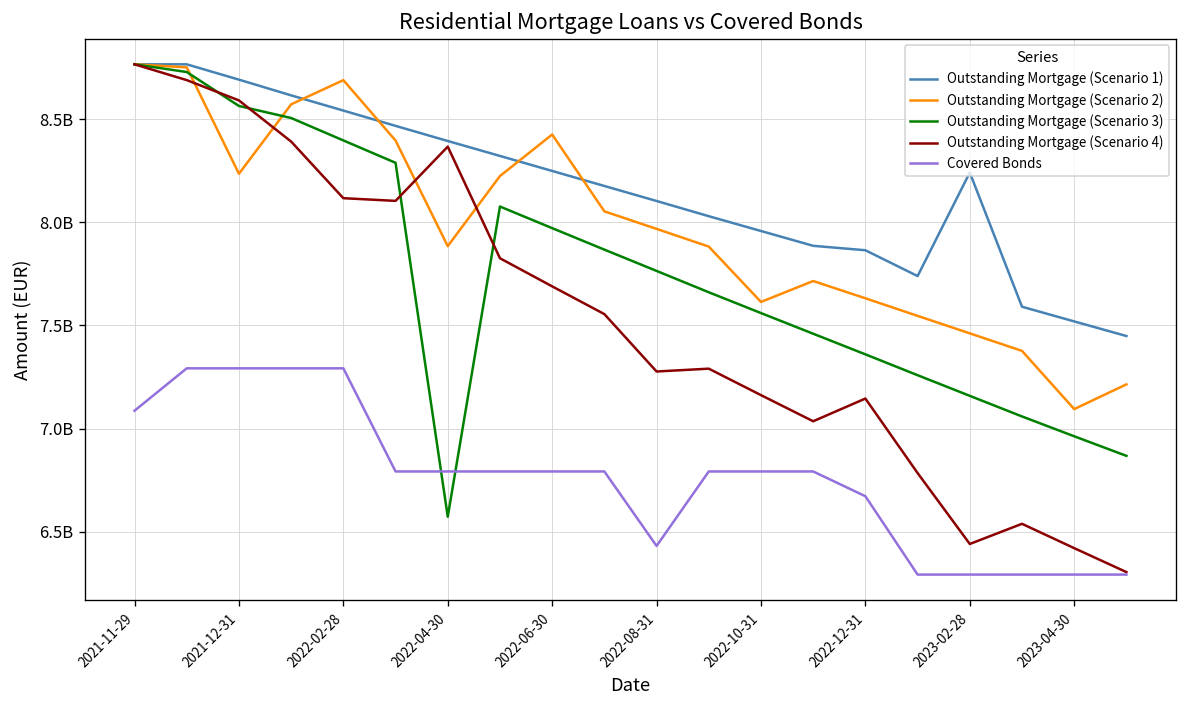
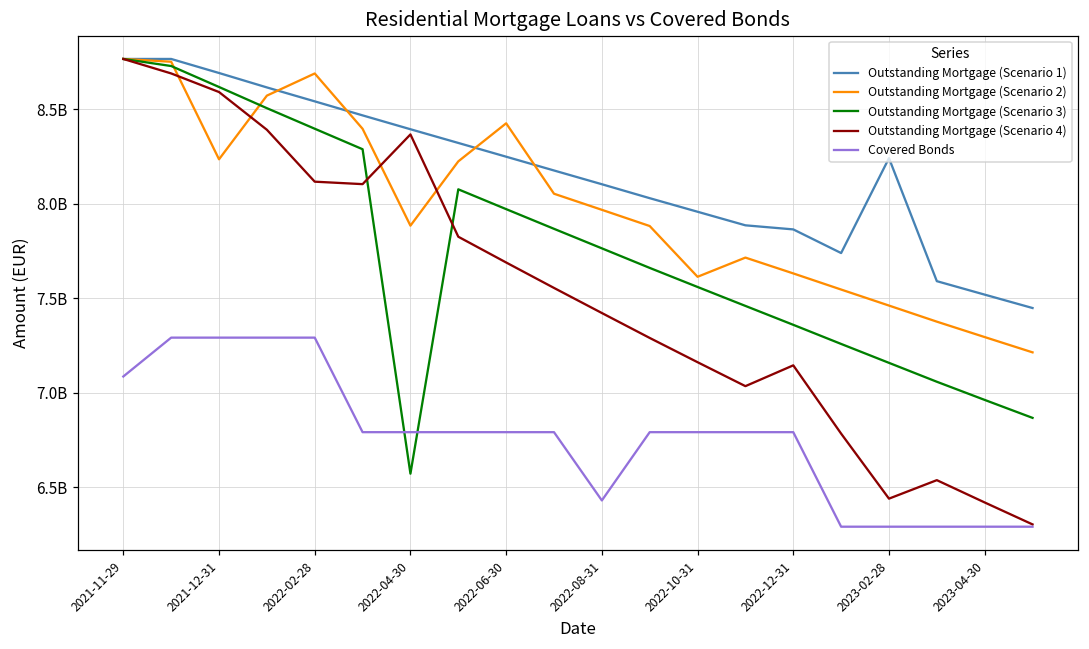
Outstanding Mortgage (Scenario 3), 2021-12-31: 8560000000 -> 8620000000
Outstanding Mortgage (Scenario 4), 2022-08-31: 7280000000 -> 7420000000
Covered Bonds, 2022-12-31: 6670000000 -> 6790000000
Outstanding Mortgage (Scenario 2), 2023-04-30: 7090000000 -> 7290000000
